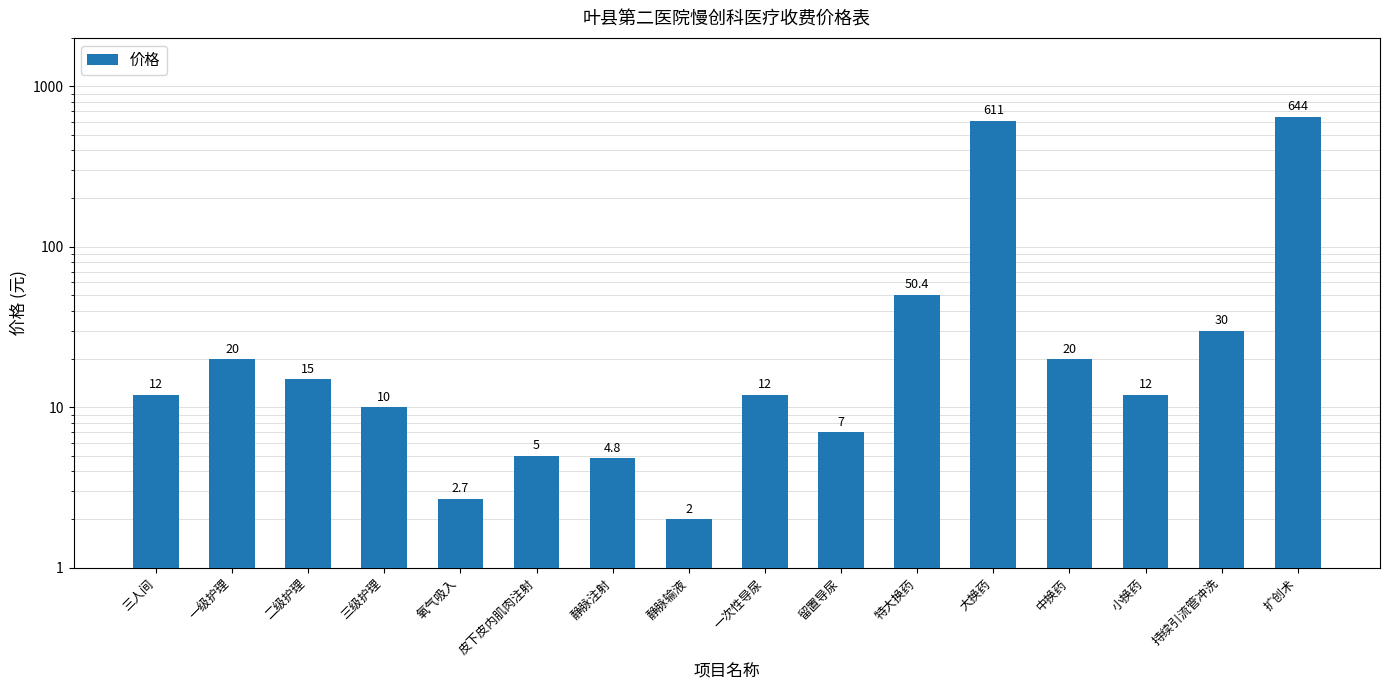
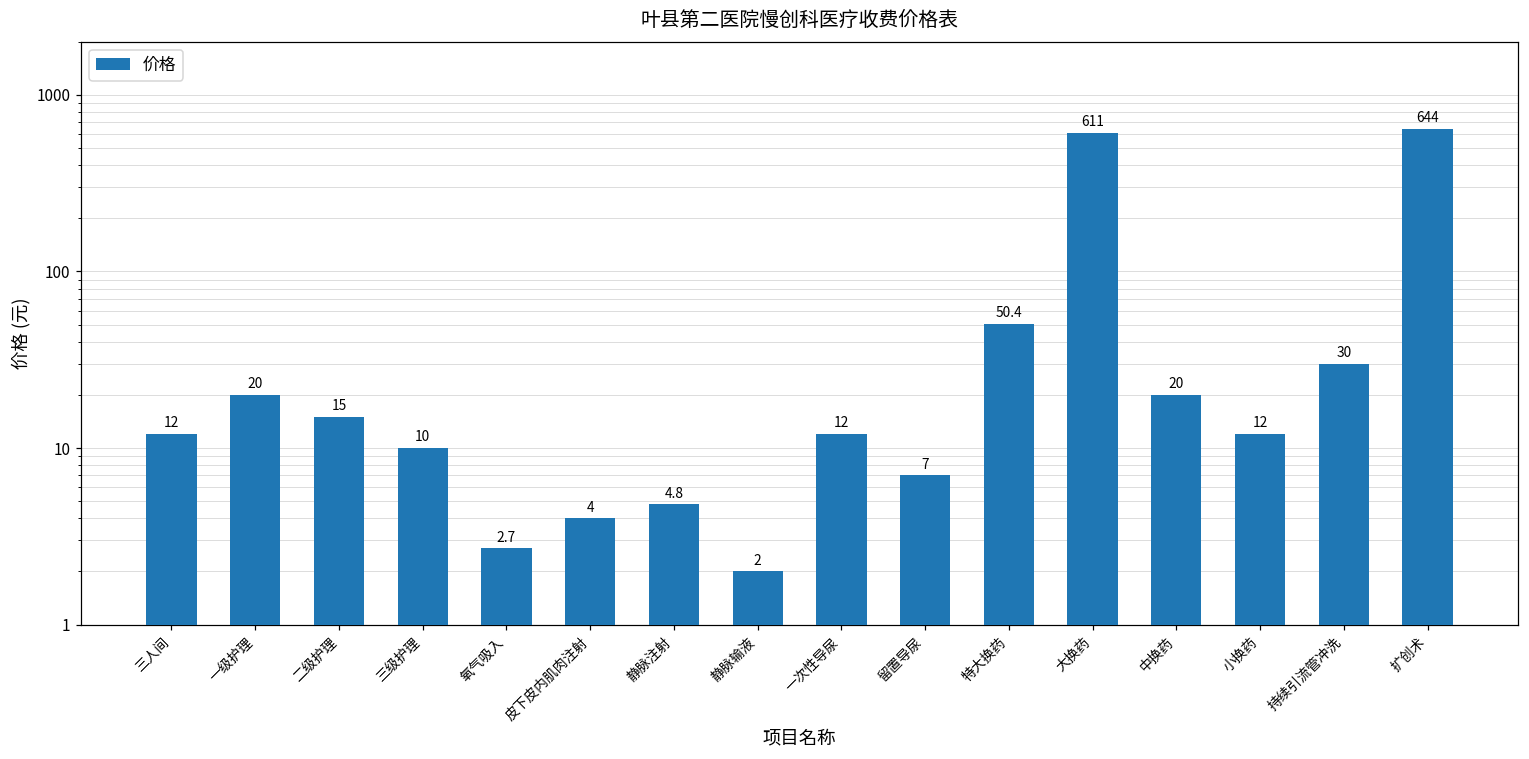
皮下皮内肌肉注射: 5 -> 4
